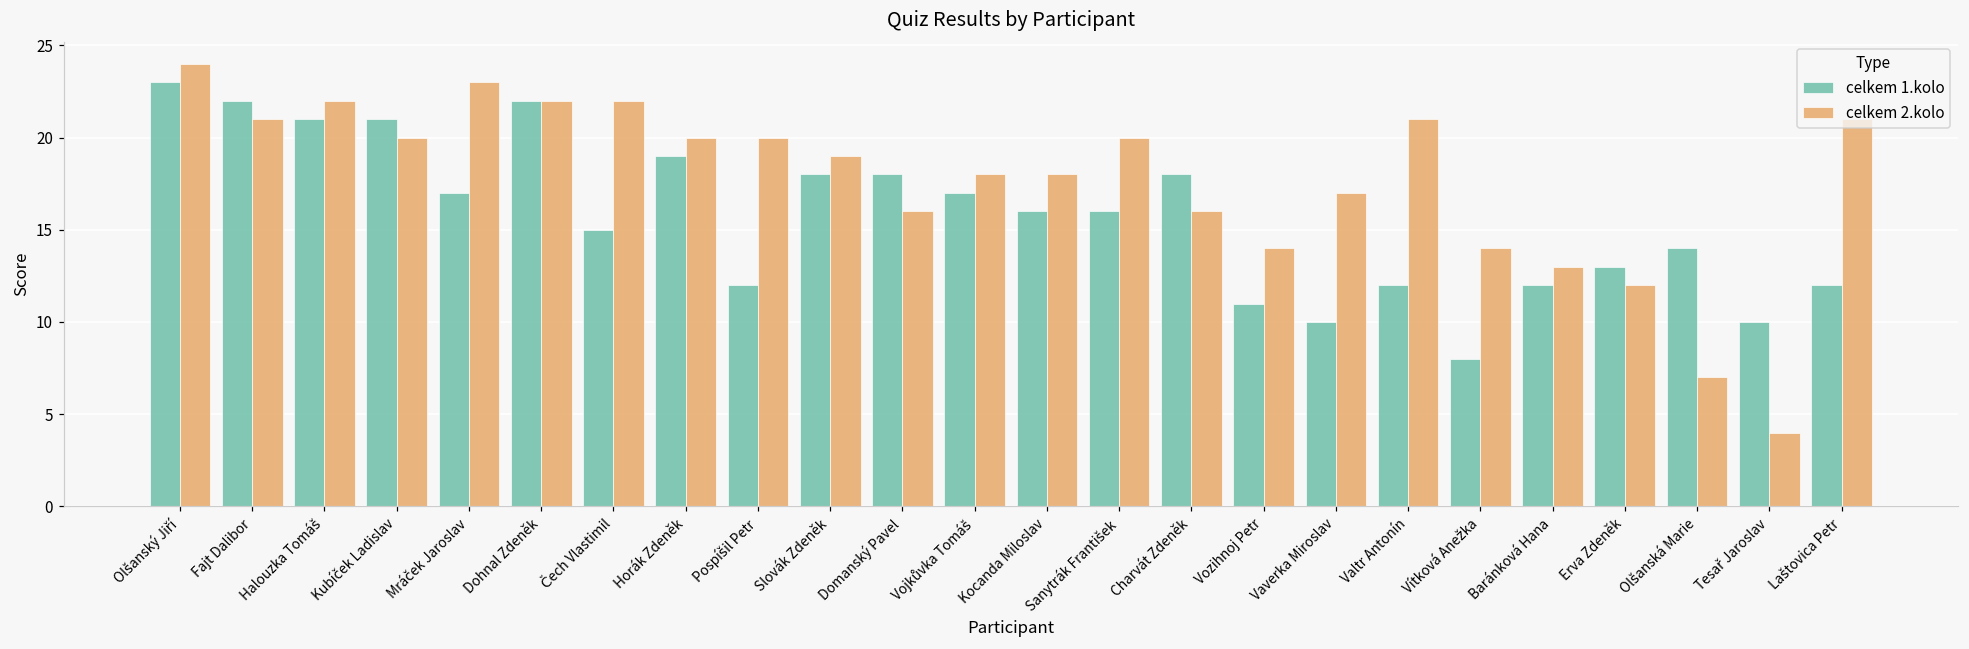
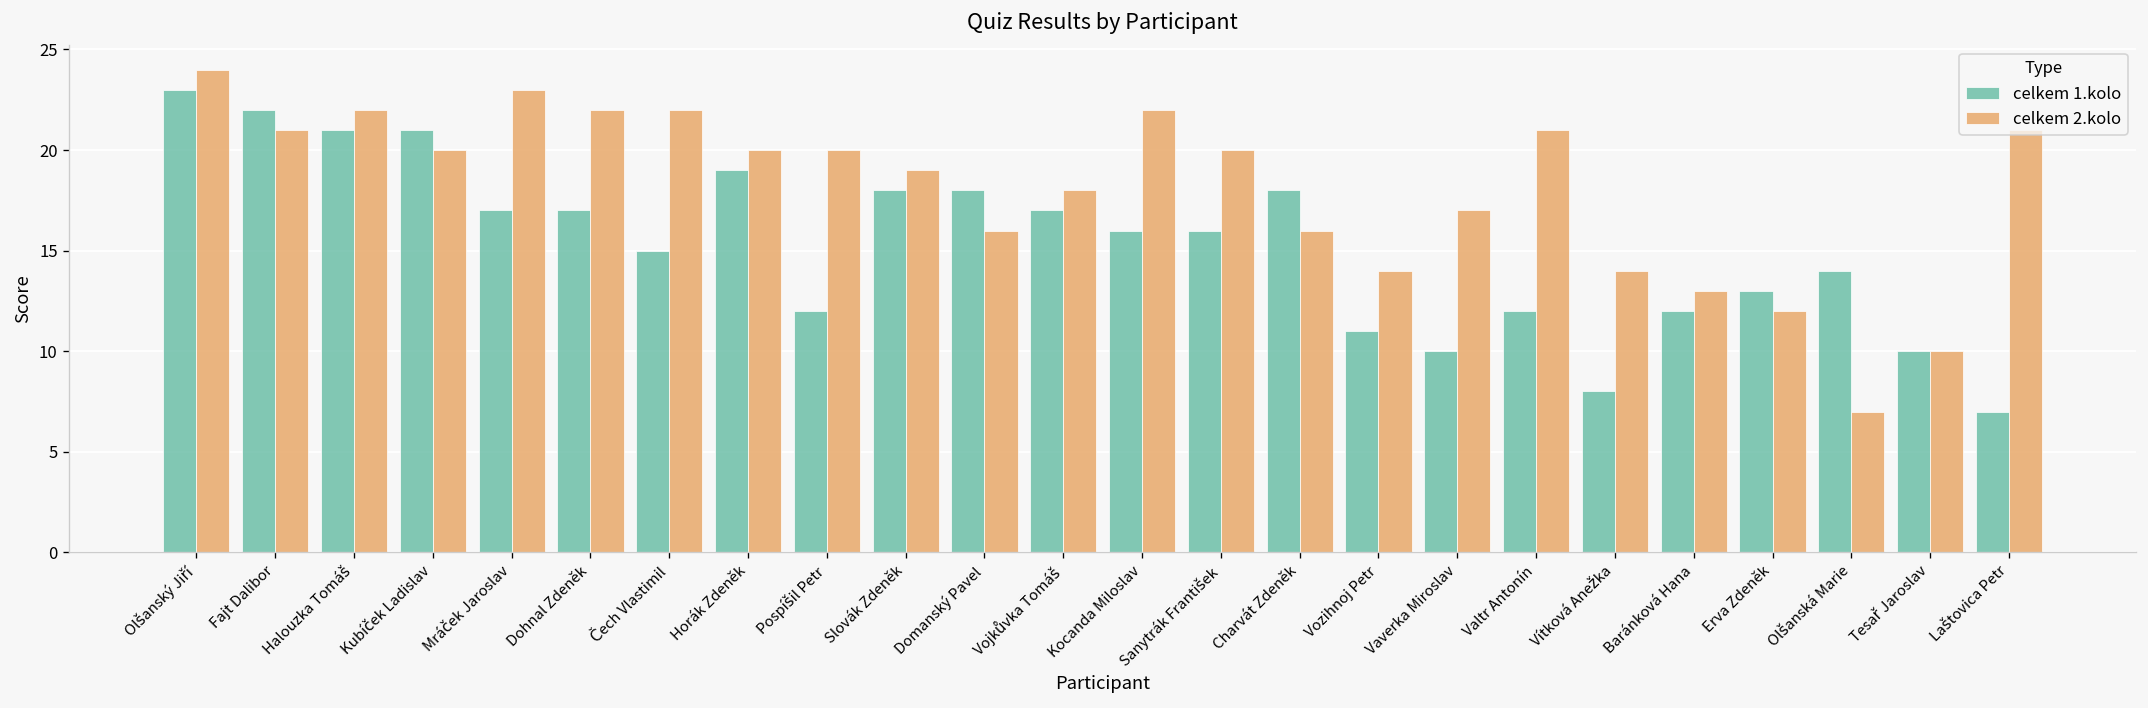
celkem 1.kolo, Dohnal Zdeněk: 22 -> 17
celkem 2.kolo, Kocanda Miloslav: 18 -> 22
celkem 2.kolo, Tesař Jaroslav: 4 -> 10
celkem 1.kolo, Laštovica Petr: 12 -> 7
